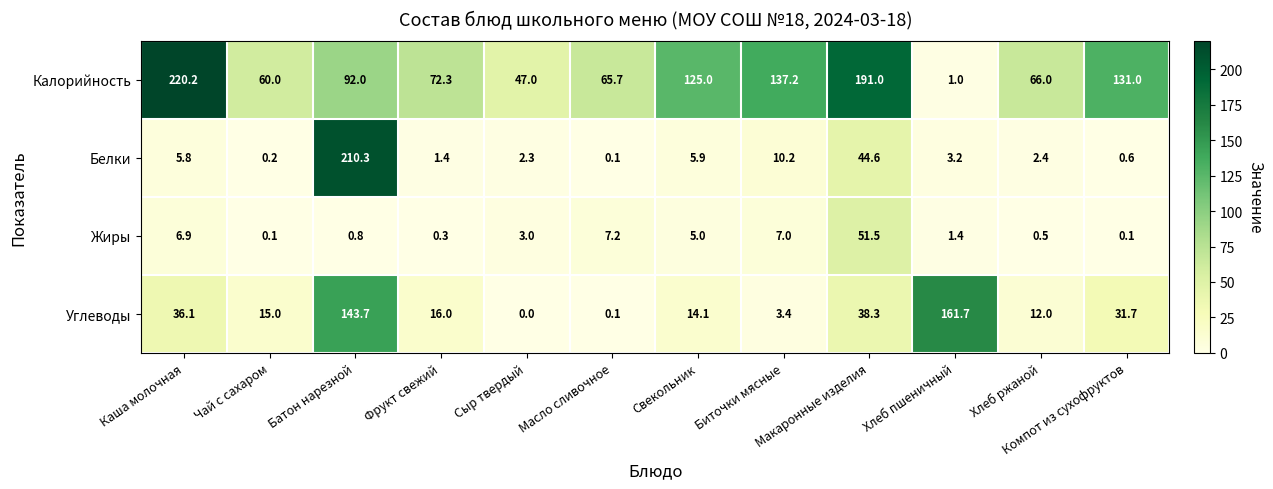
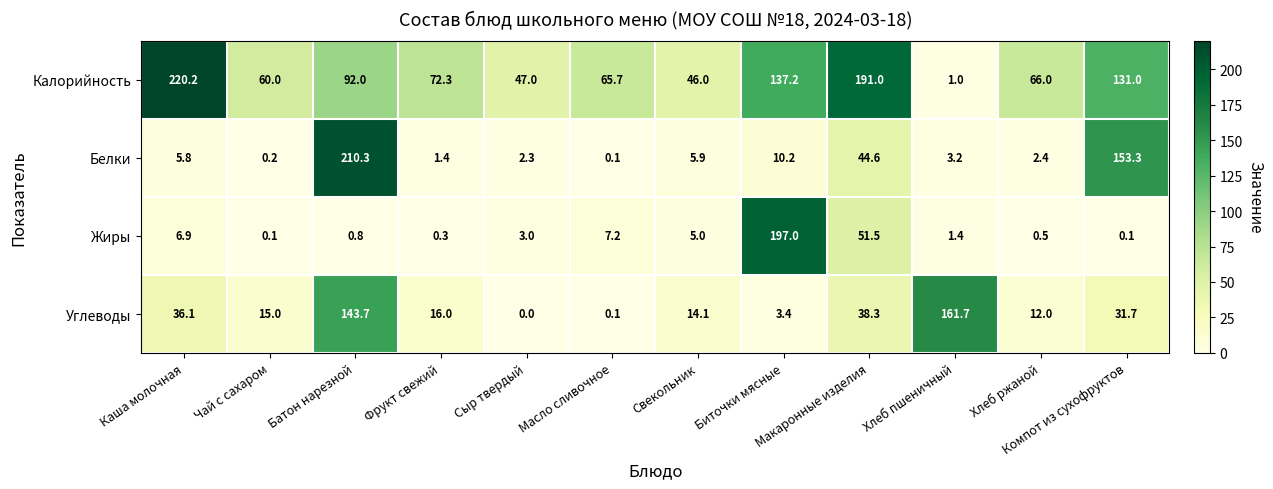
Калорийность, Свекольник: 125.0 -> 46.0
Белки, Компот из сухофруктов: 0.6 -> 153.3
Жиры, Биточки мясные: 7.0 -> 197.0
